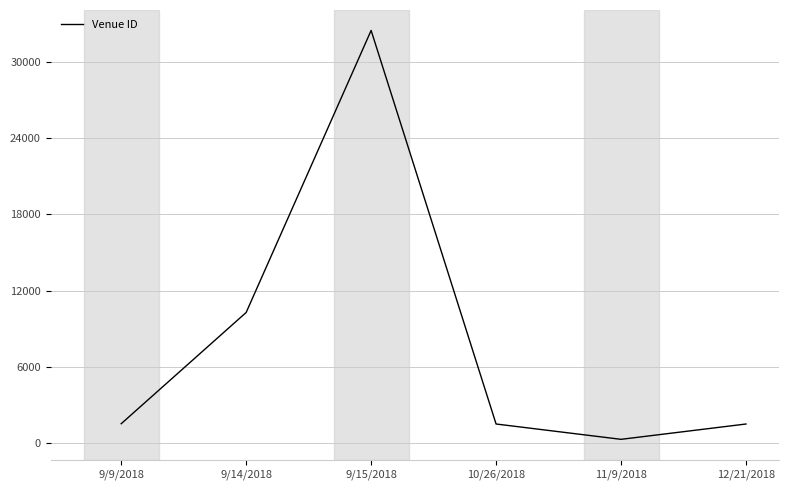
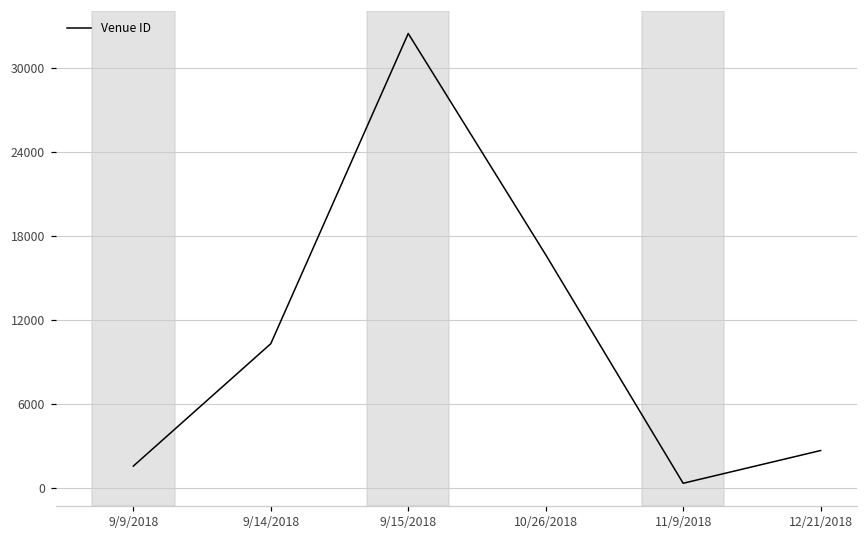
10/26/2018: 1500 -> 16600
12/21/2018: 1500 -> 2700
